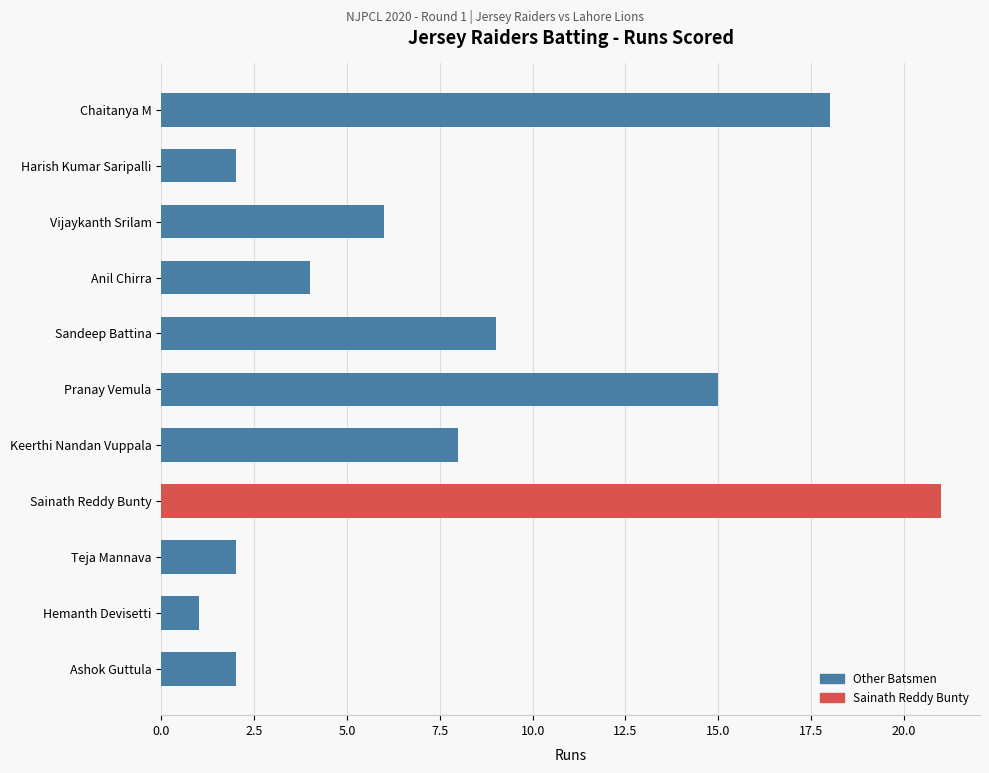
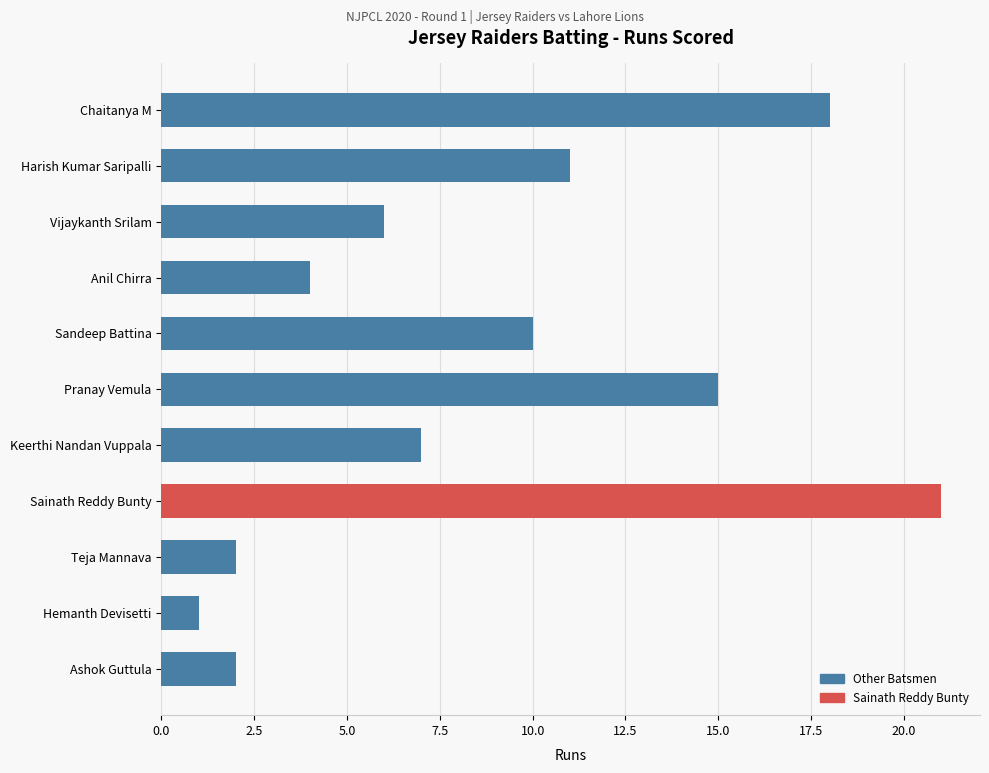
Harish Kumar Saripalli: 2 -> 11
Sandeep Battina: 9 -> 10
Keerthi Nandan Vuppala: 8 -> 7
